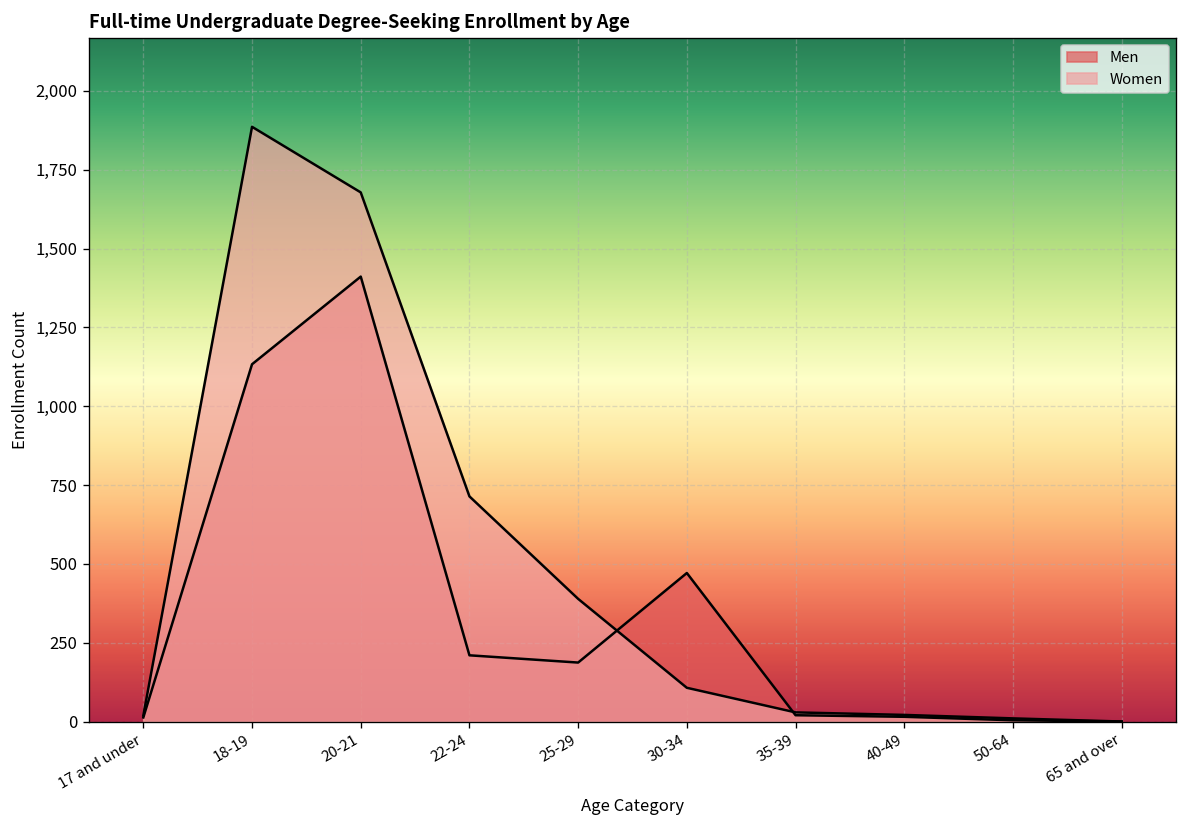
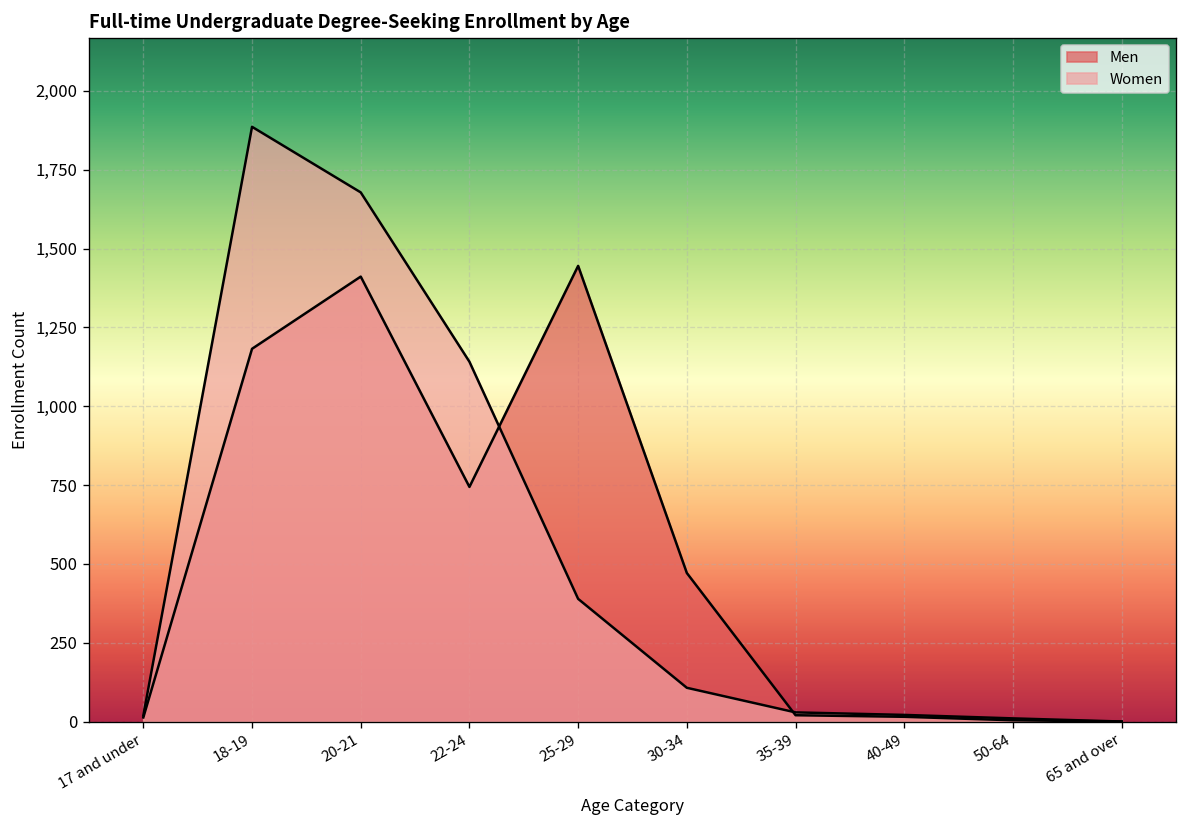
Men, 18-19: 1,130 -> 1,180
Men, 22-24: 210 -> 740
Women, 22-24: 710 -> 1,140
Men, 25-29: 190 -> 1,450
